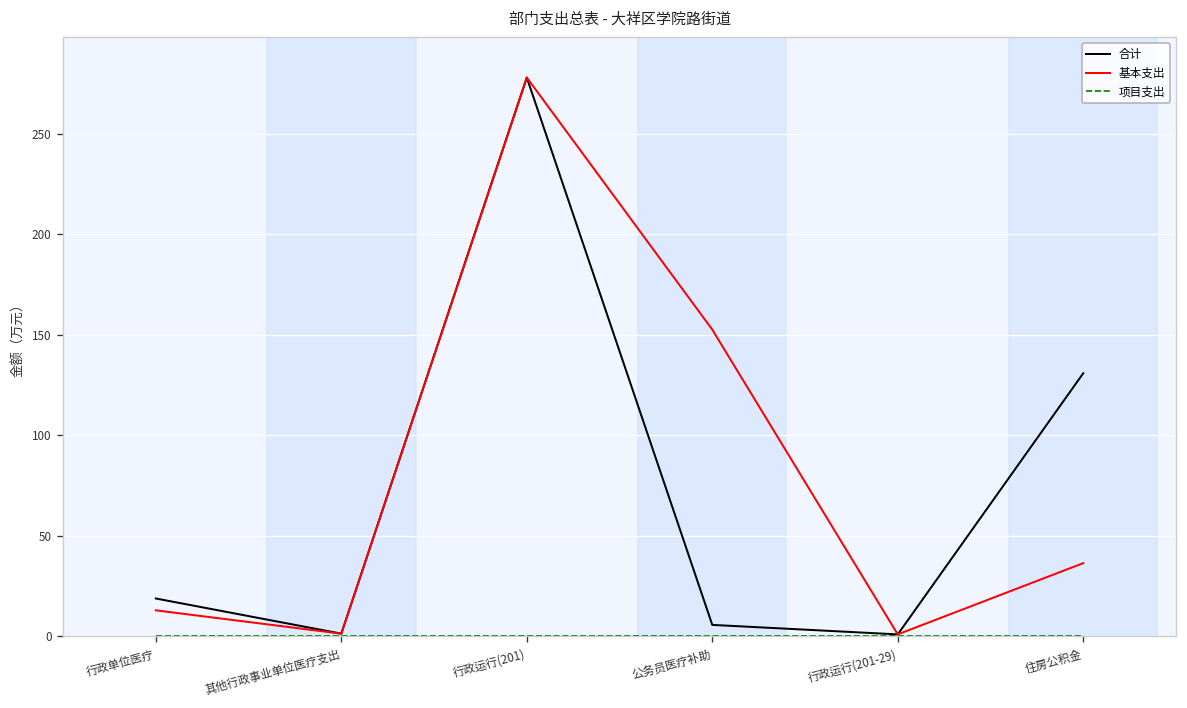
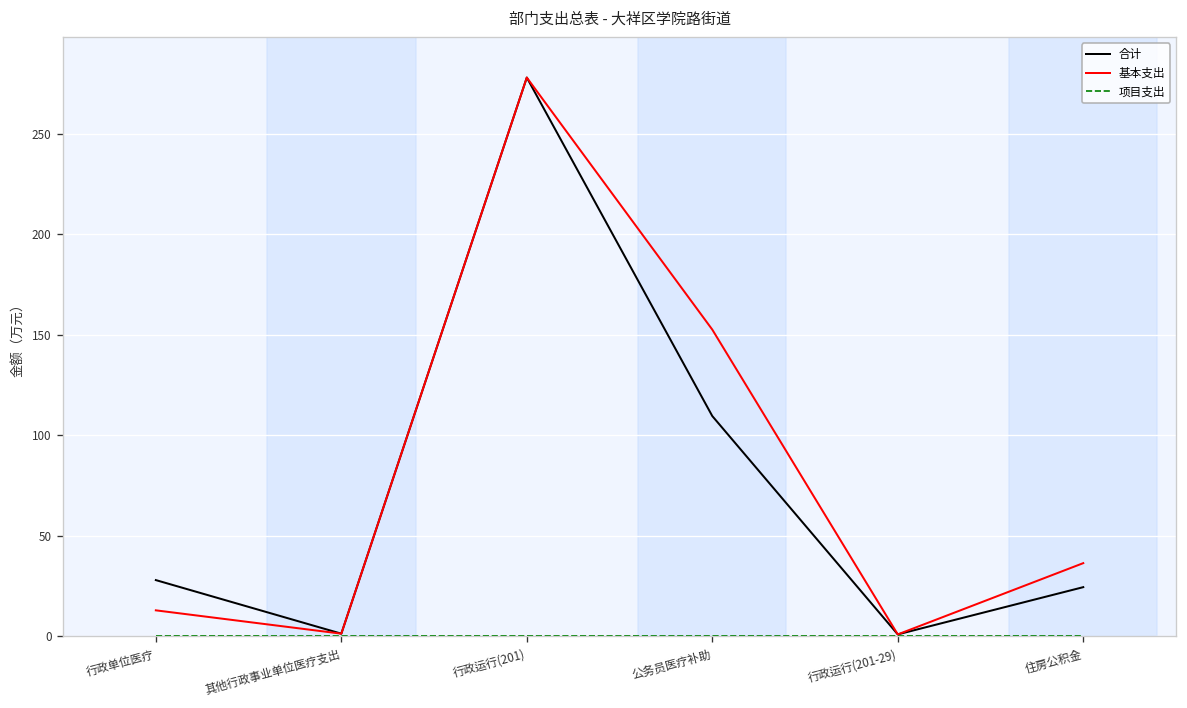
合计, 行政单位医疗: 19 -> 28
合计, 公务员医疗补助: 6 -> 110
合计, 住房公积金: 131 -> 24
